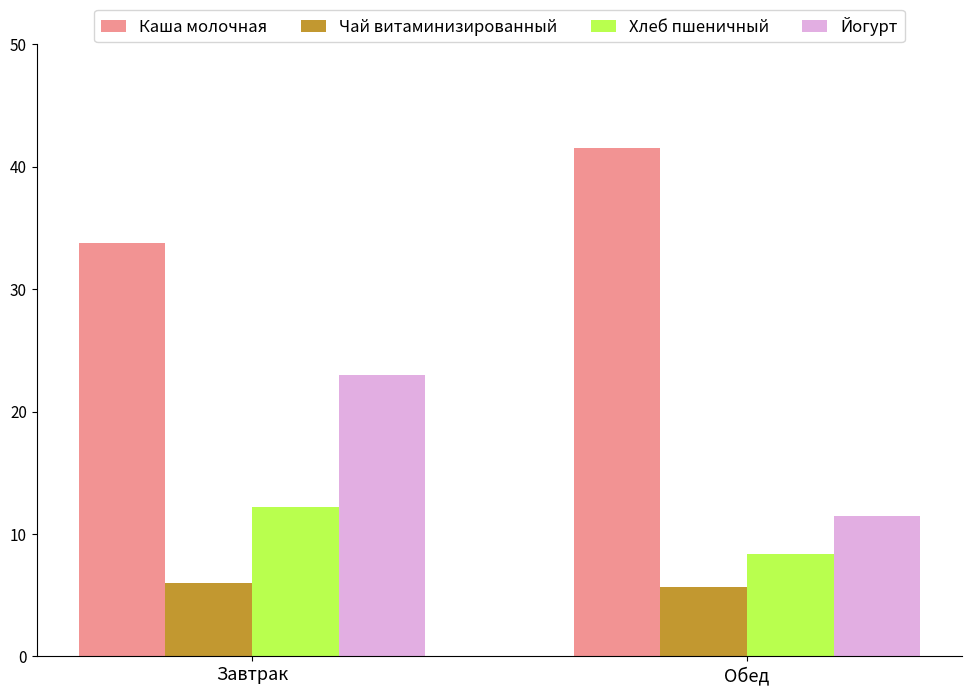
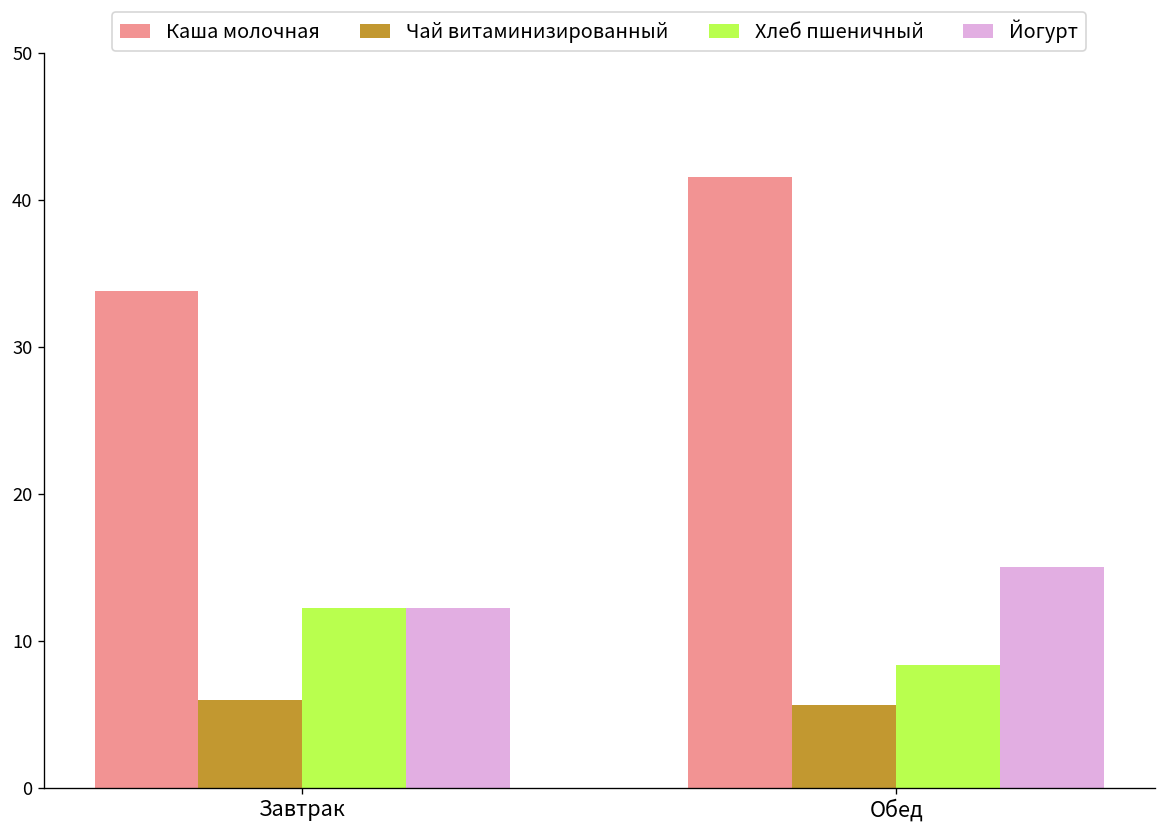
Йогурт, Завтрак: 23.0 -> 12.2
Йогурт, Обед: 11.5 -> 15.0
